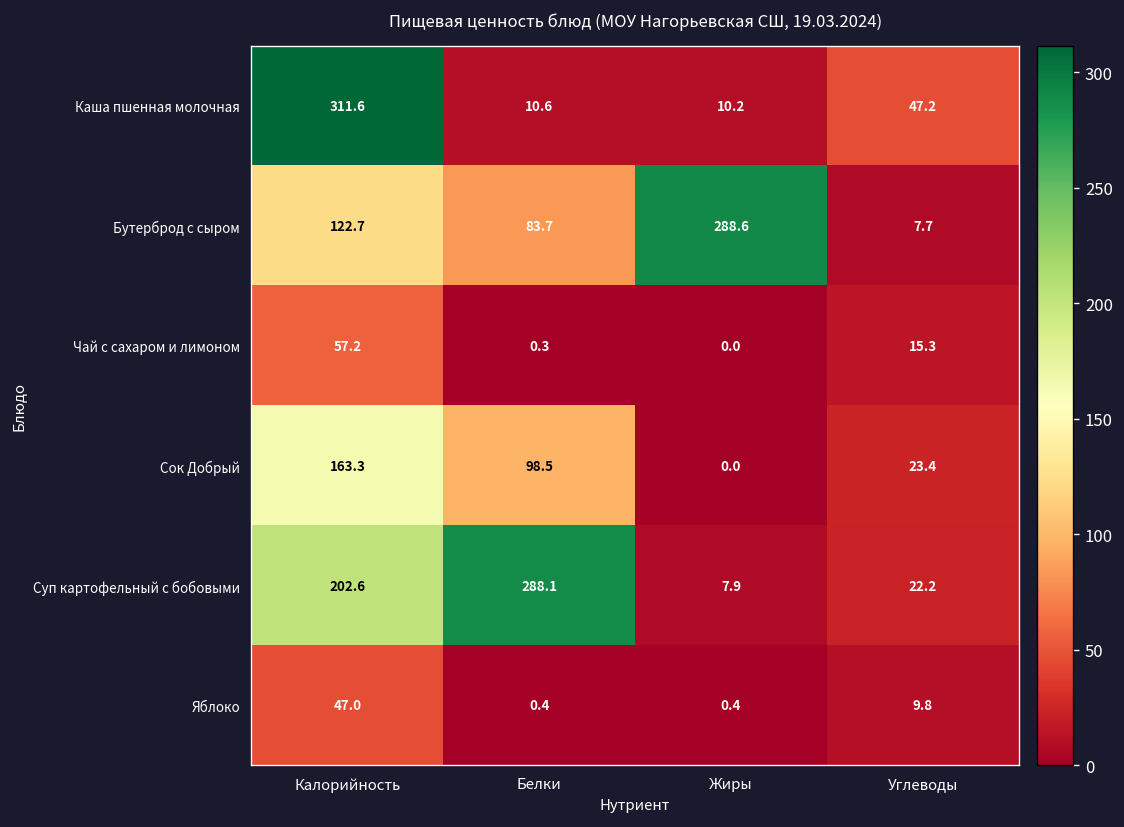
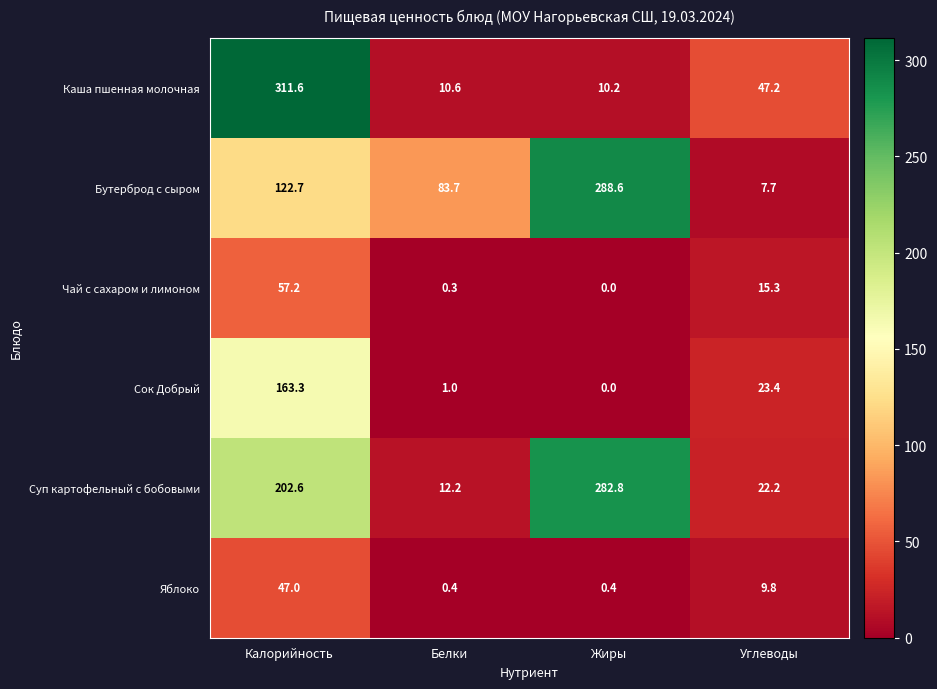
Сок Добрый, Белки: 98.5 -> 1.0
Суп картофельный с бобовыми, Белки: 288.1 -> 12.2
Суп картофельный с бобовыми, Жиры: 7.9 -> 282.8
